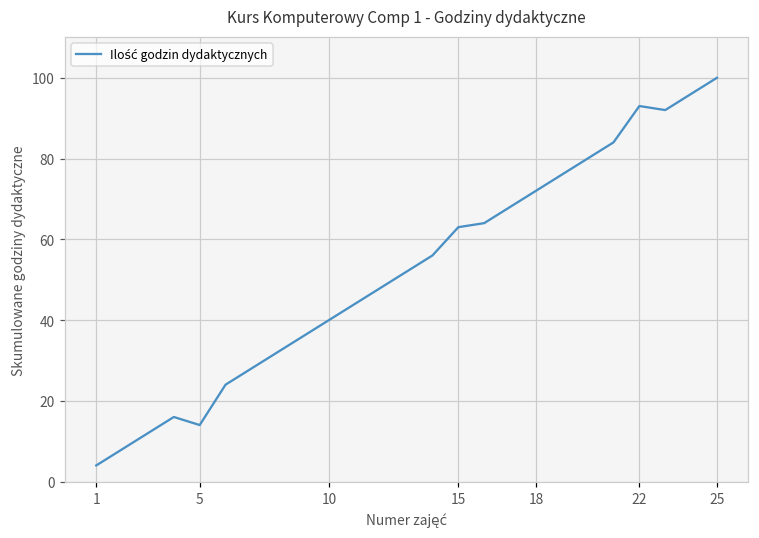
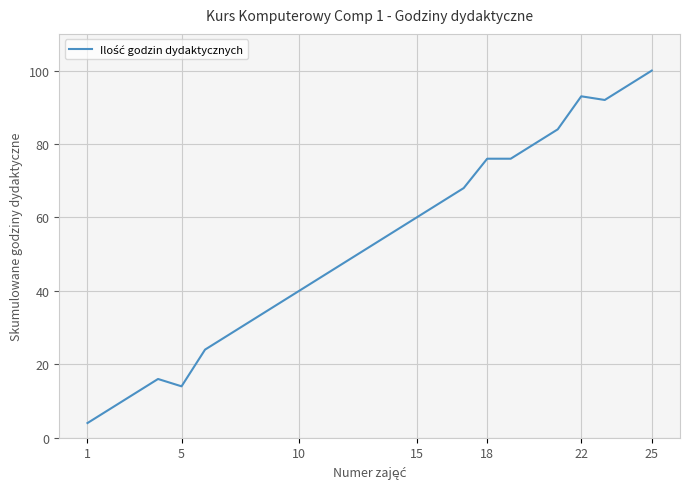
15: 63 -> 60
18: 72 -> 76
